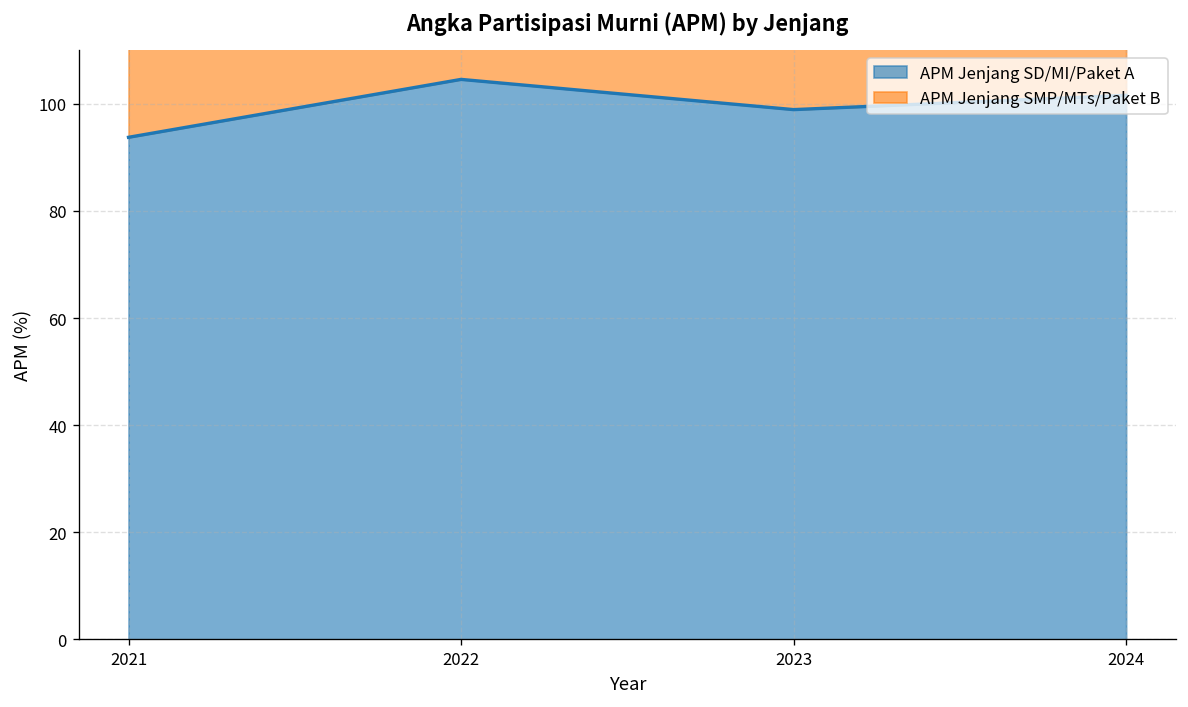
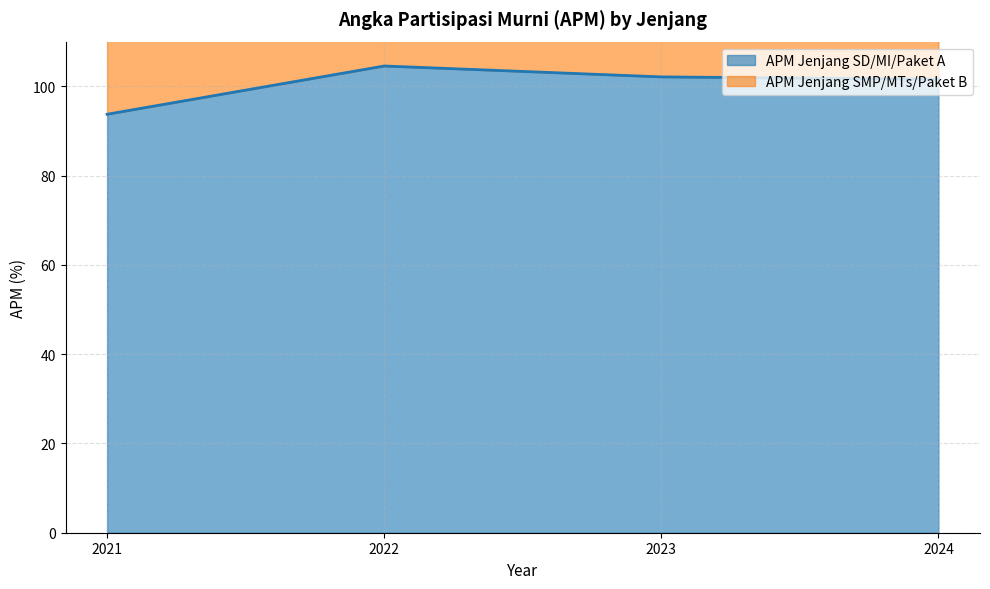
APM Jenjang SD/MI/Paket A, 2023: 99 -> 102
